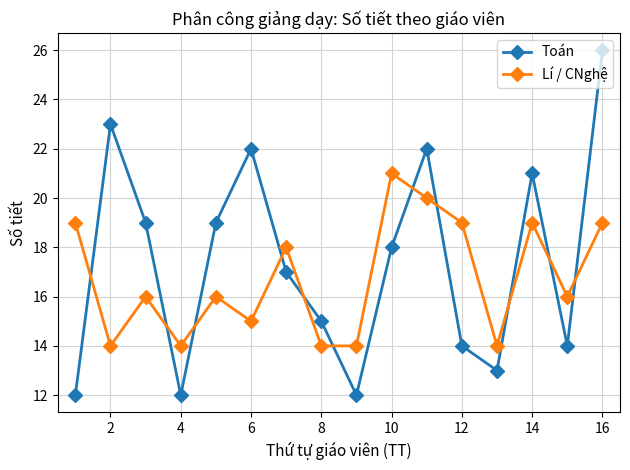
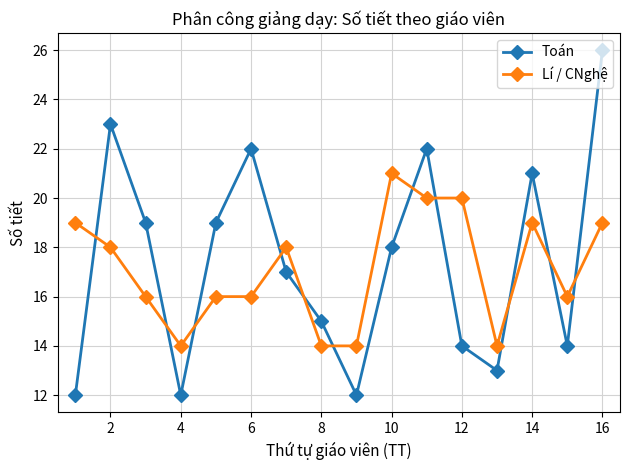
Lí / CNghệ, 2: 14 -> 18
Lí / CNghệ, 6: 15 -> 16
Lí / CNghệ, 12: 19 -> 20
